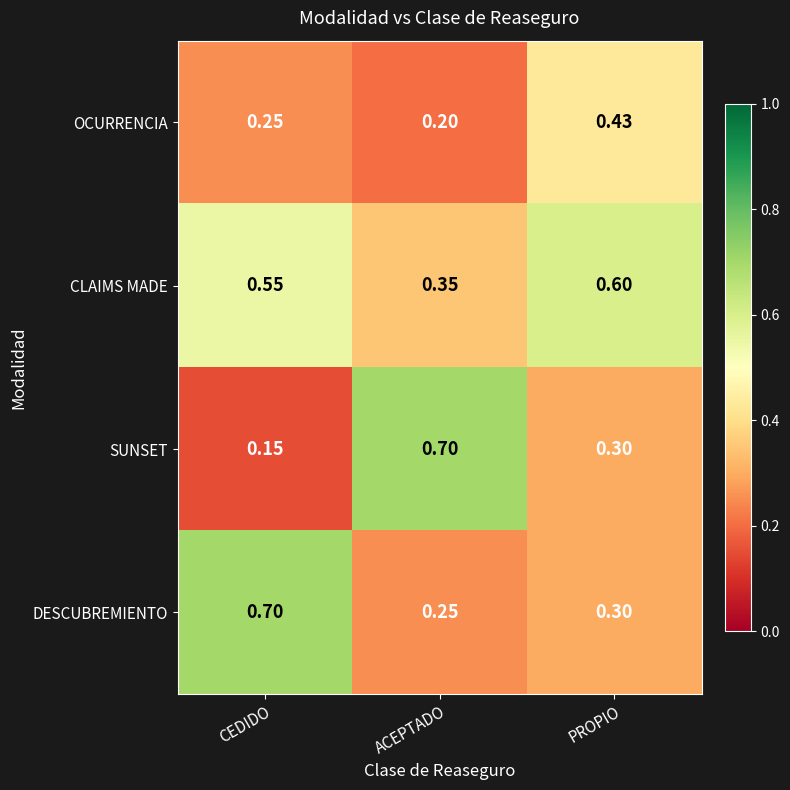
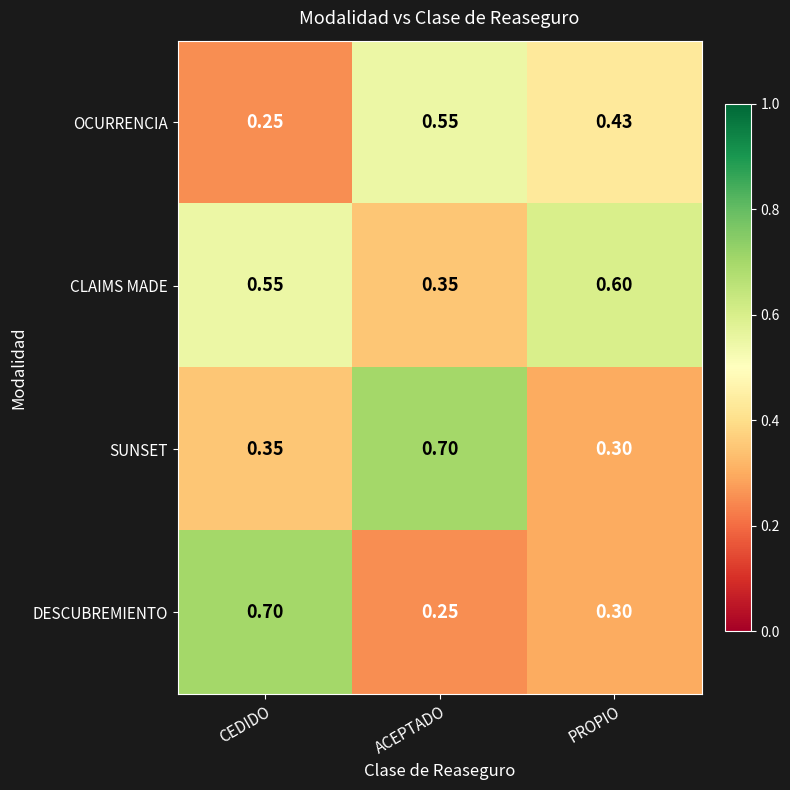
OCURRENCIA, ACEPTADO: 0.20 -> 0.55
SUNSET, CEDIDO: 0.15 -> 0.35
